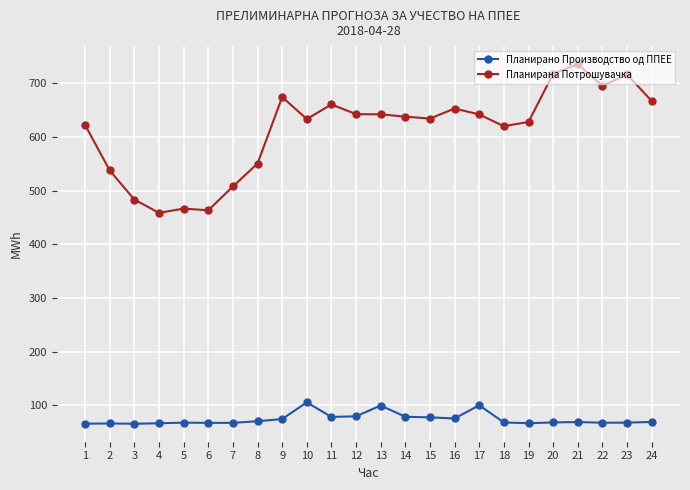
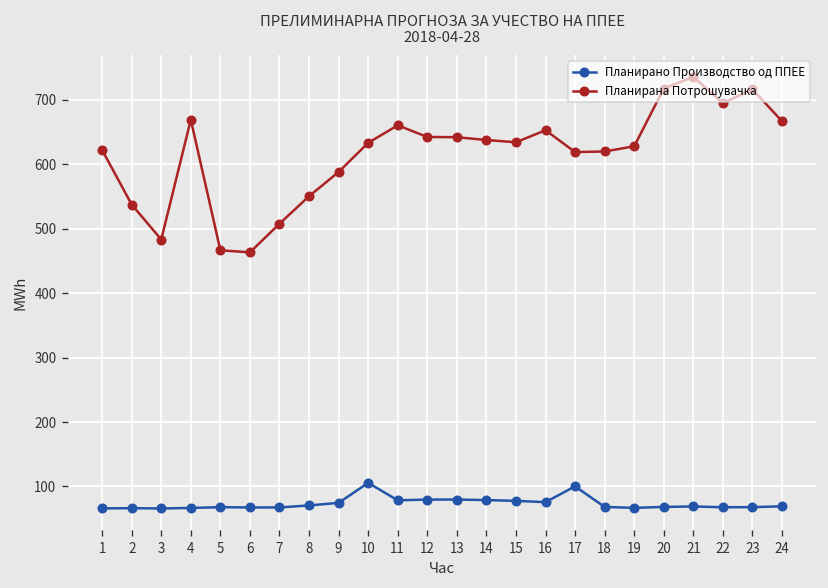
Планирана Потрошувачка, 4: 460 -> 670
Планирана Потрошувачка, 9: 670 -> 590
Планирано Производство од ППЕЕ, 13: 100 -> 80
Планирана Потрошувачка, 17: 640 -> 620
